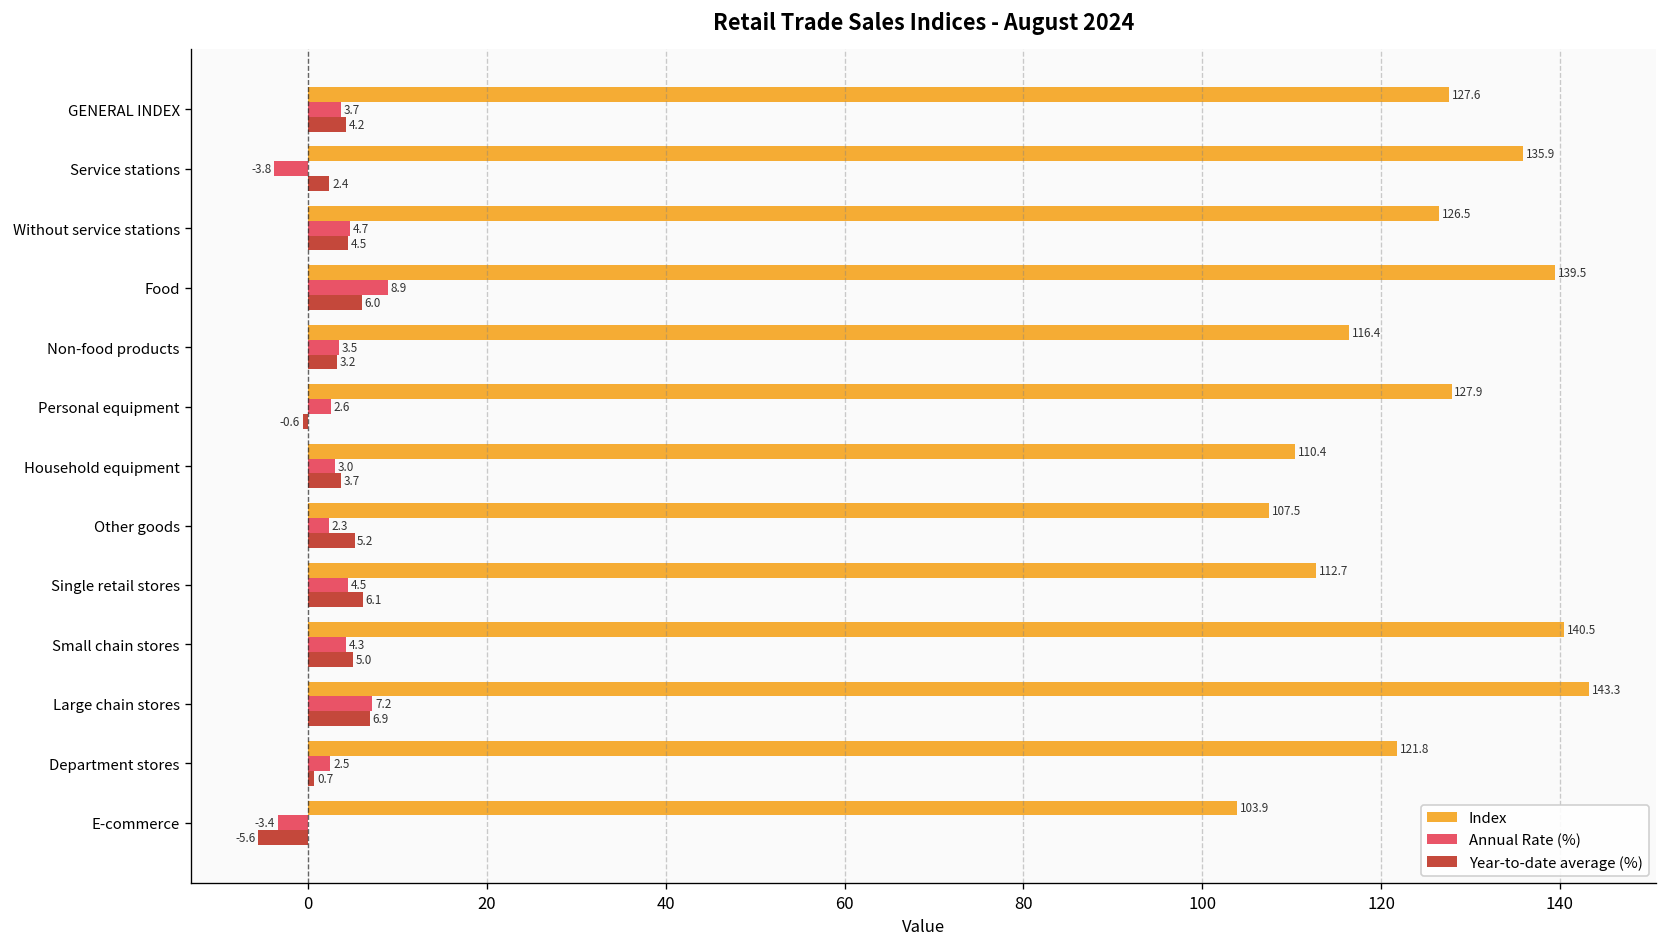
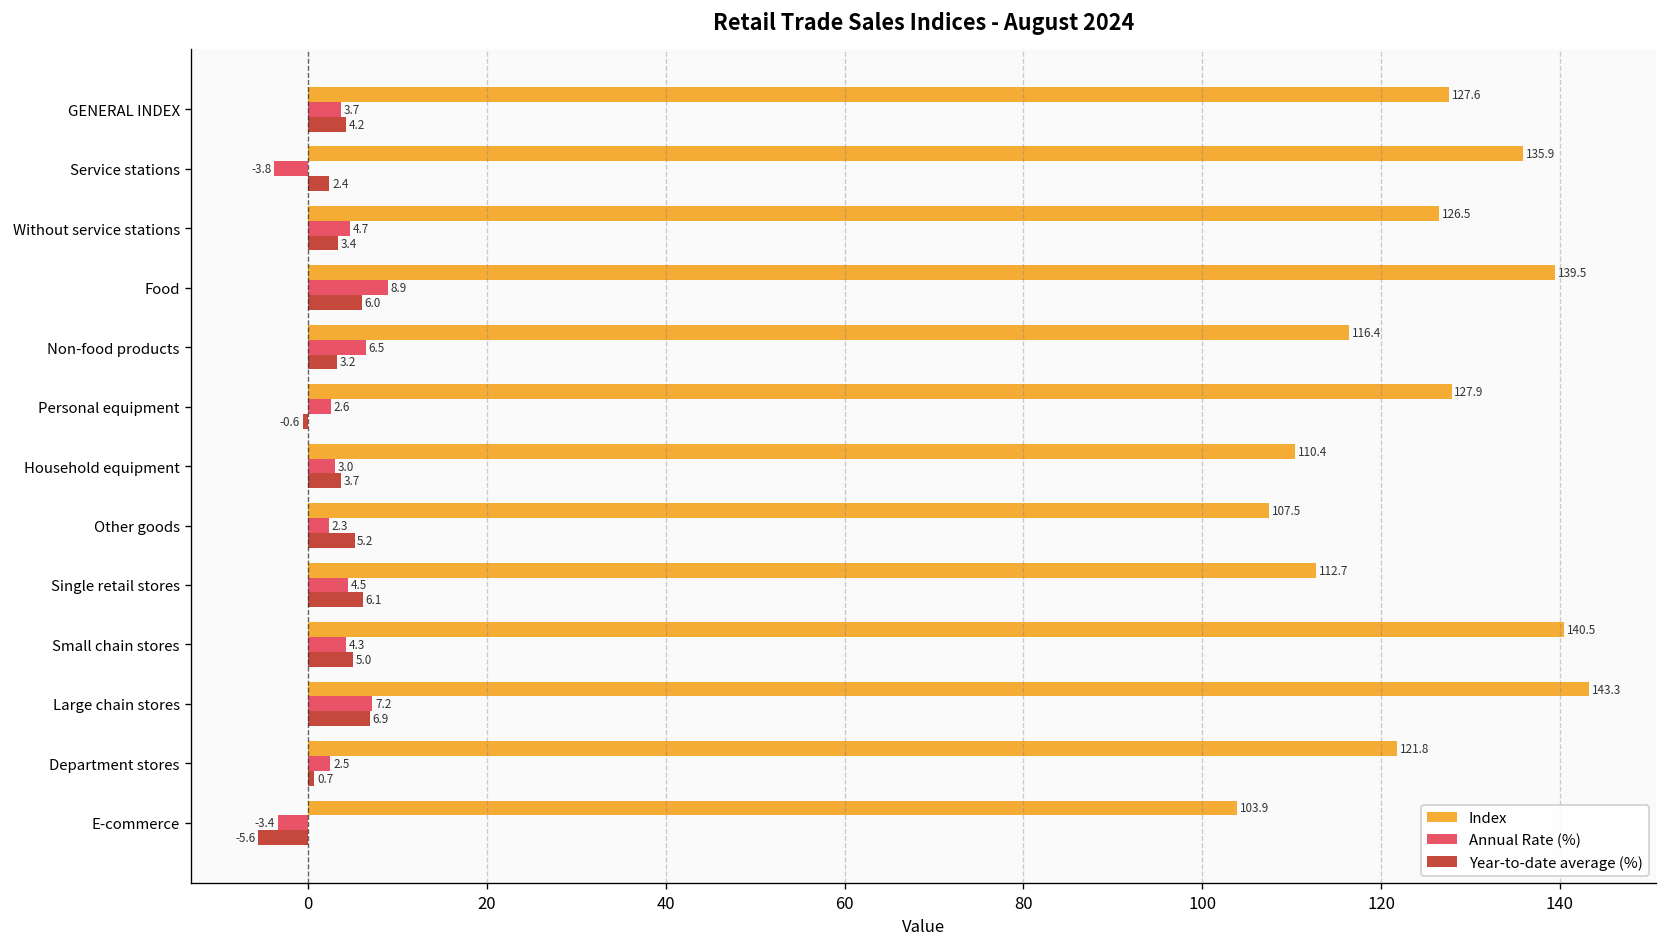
Year-to-date average (%), Without service stations: 4.5 -> 3.4
Annual Rate (%), Non-food products: 3.5 -> 6.5
